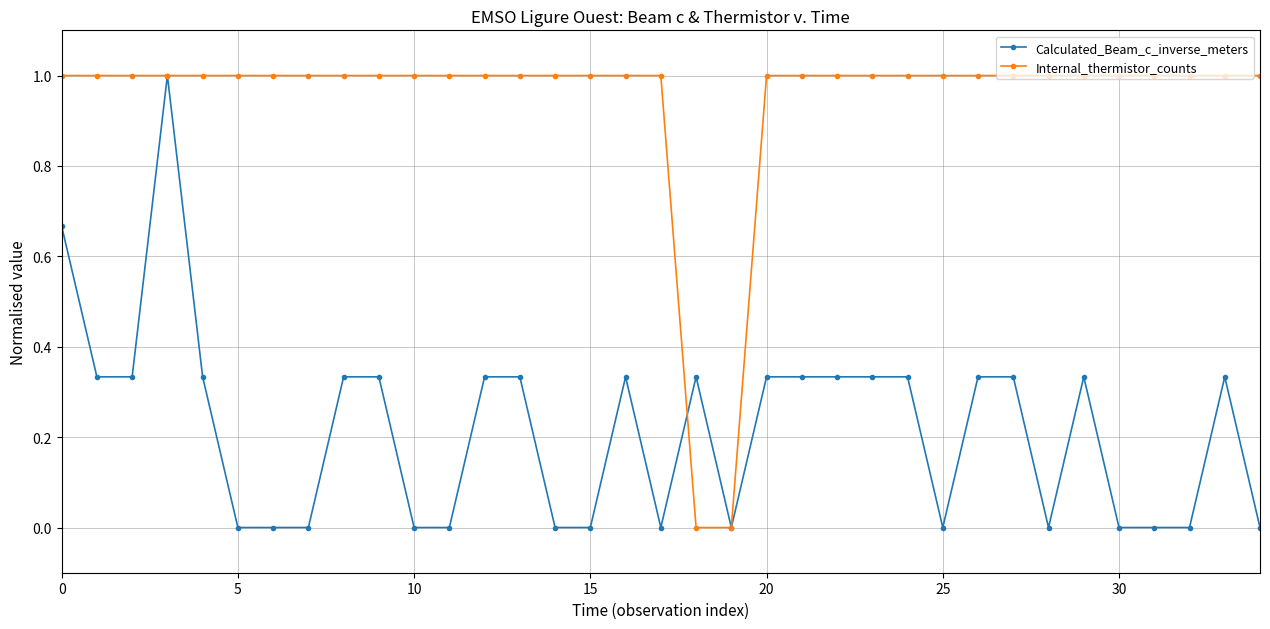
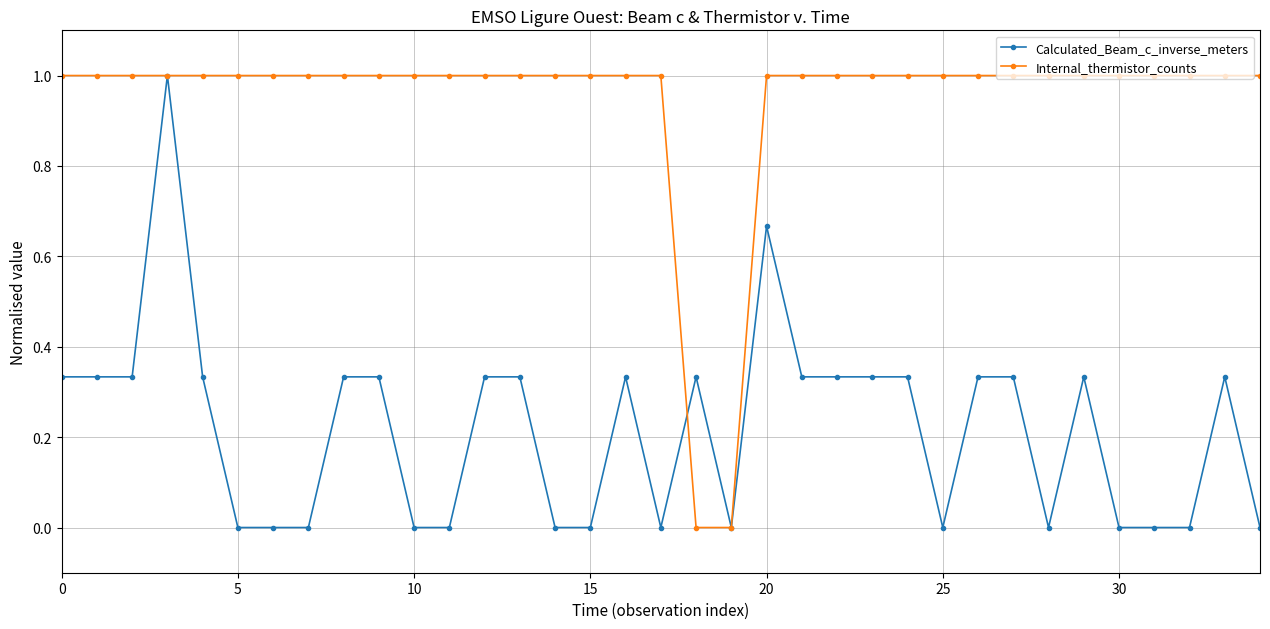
Calculated_Beam_c_inverse_meters, 0: 0.67 -> 0.33
Calculated_Beam_c_inverse_meters, 20: 0.33 -> 0.67
